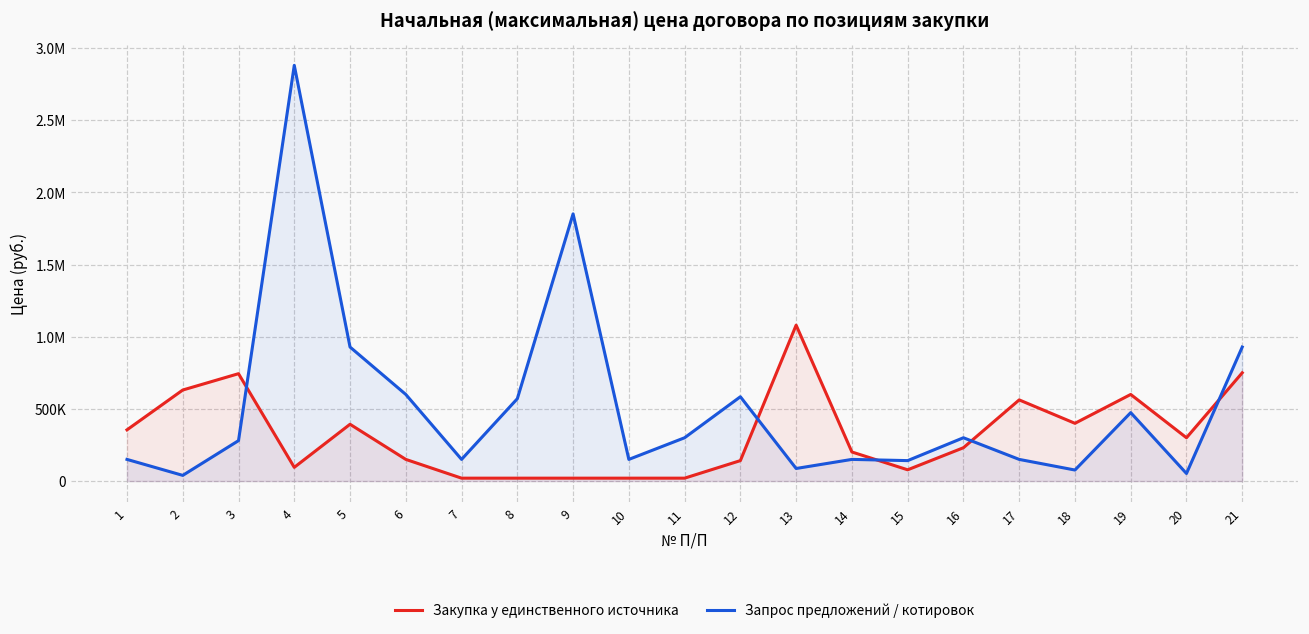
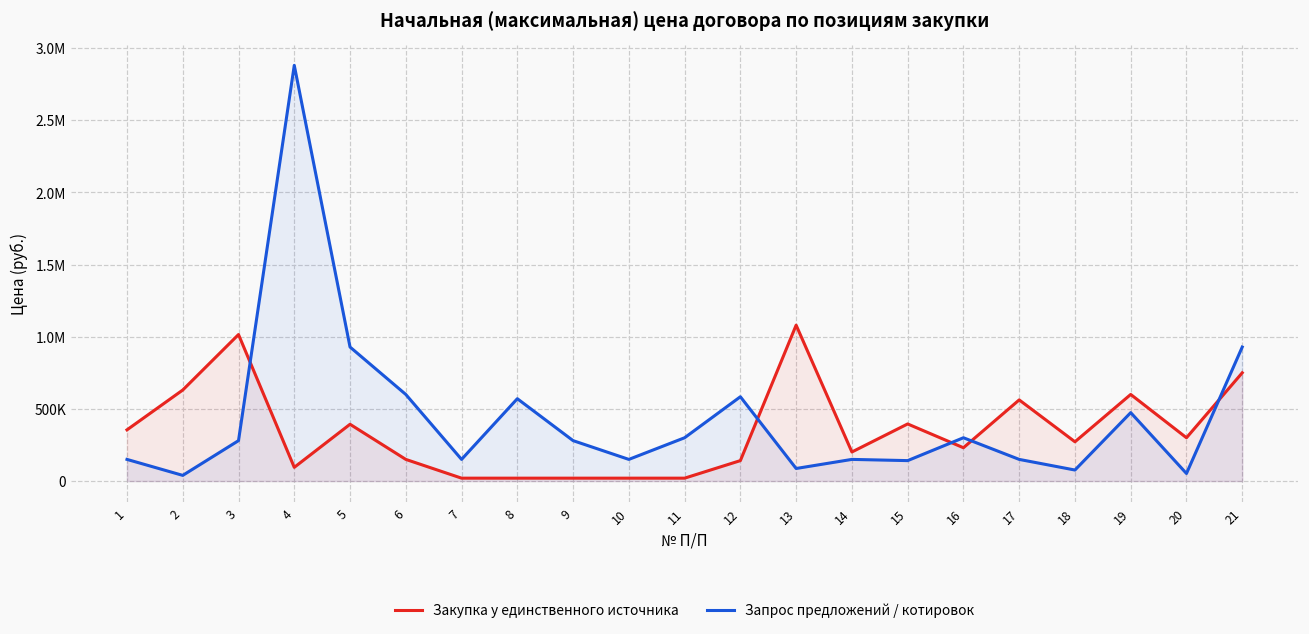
Закупка у единственного источника, 3: 740000 -> 1020000
Запрос предложений / котировок, 9: 1850000 -> 280000
Закупка у единственного источника, 15: 80000 -> 400000
Закупка у единственного источника, 18: 400000 -> 270000
